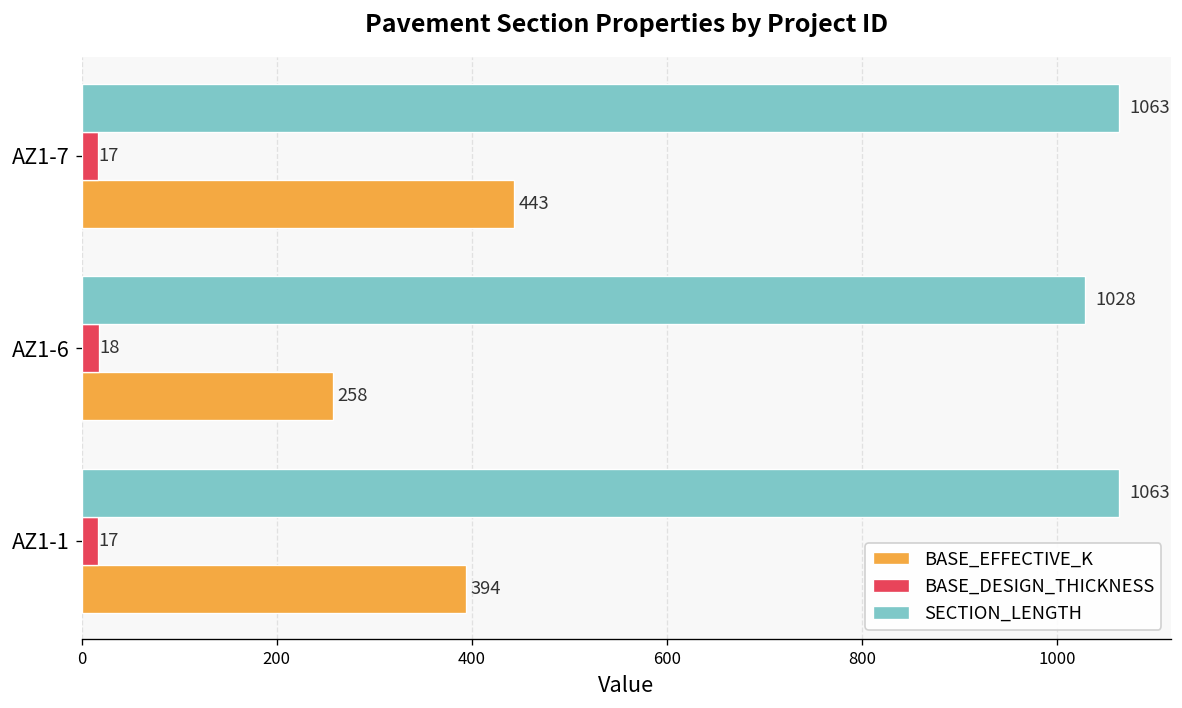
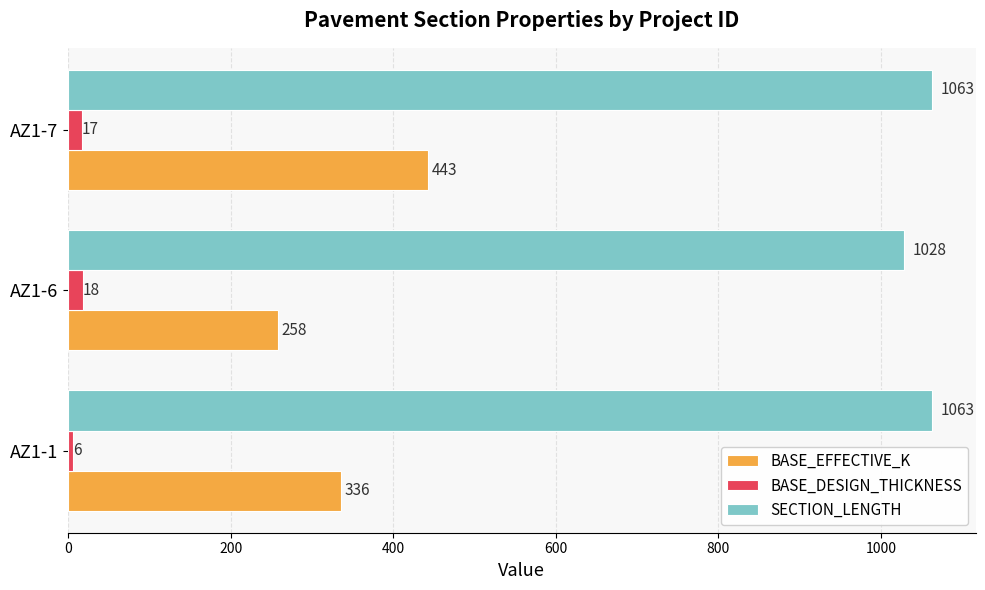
BASE_DESIGN_THICKNESS, AZ1-1: 17 -> 6
BASE_EFFECTIVE_K, AZ1-1: 394 -> 336
